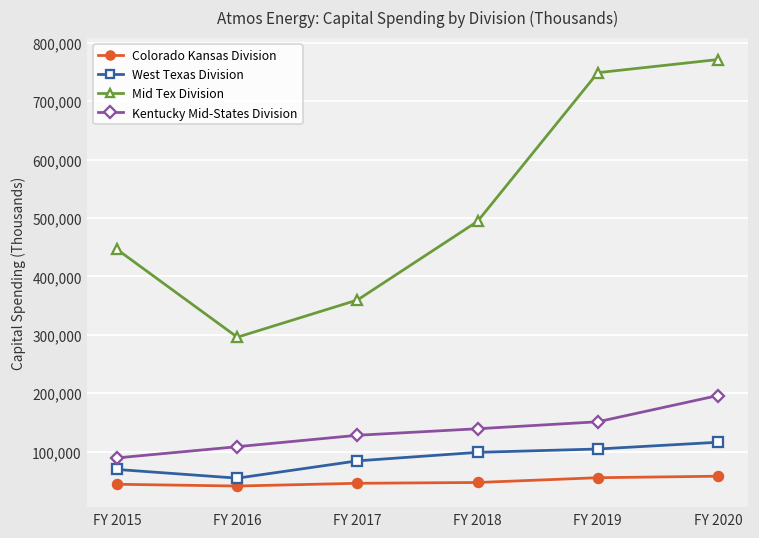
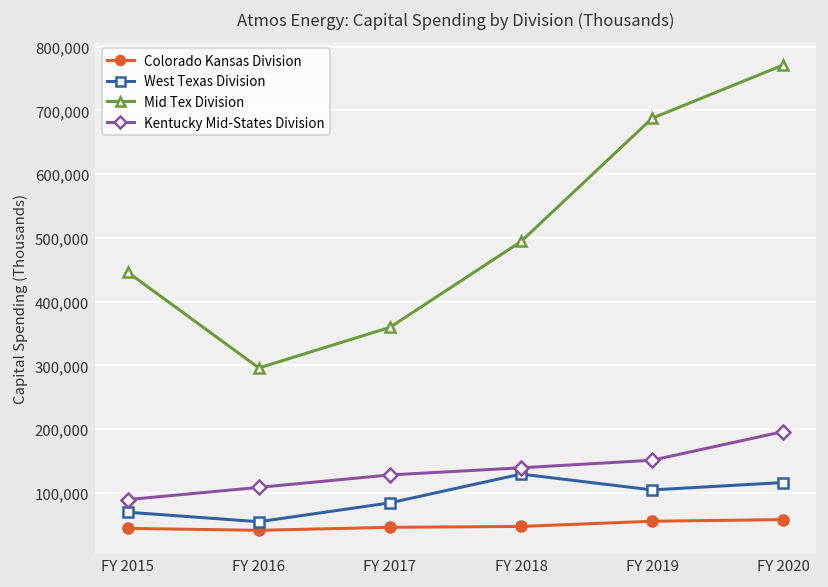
West Texas Division, FY 2018: 100,000 -> 130,000
Mid Tex Division, FY 2019: 750,000 -> 690,000
